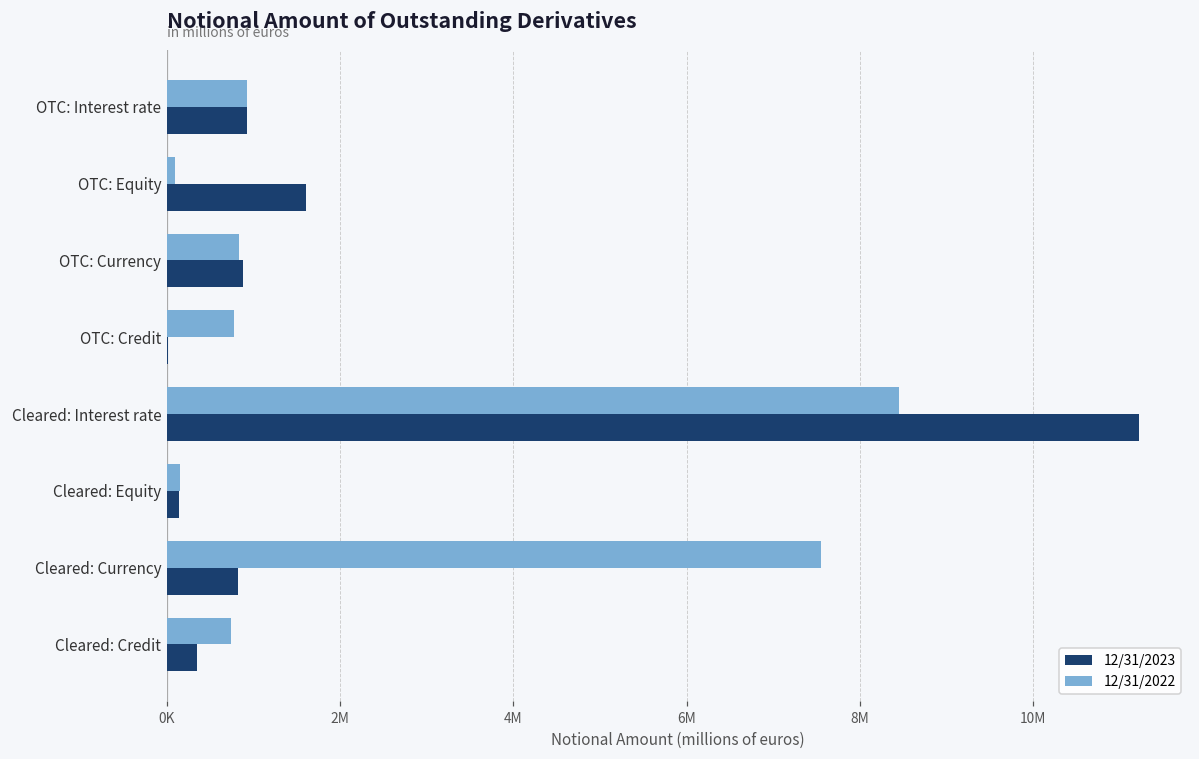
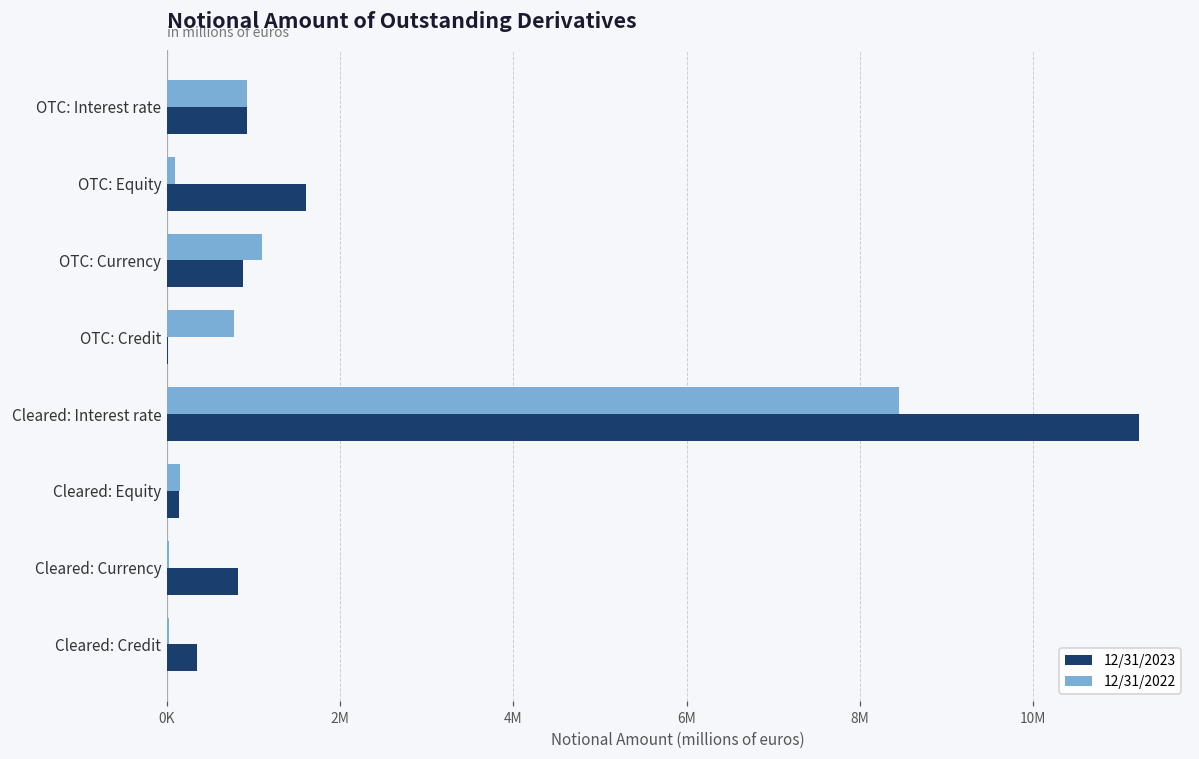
12/31/2022, OTC: Currency: 800000 -> 1100000
12/31/2022, Cleared: Currency: 7600000 -> 0
12/31/2022, Cleared: Credit: 700000 -> 0
